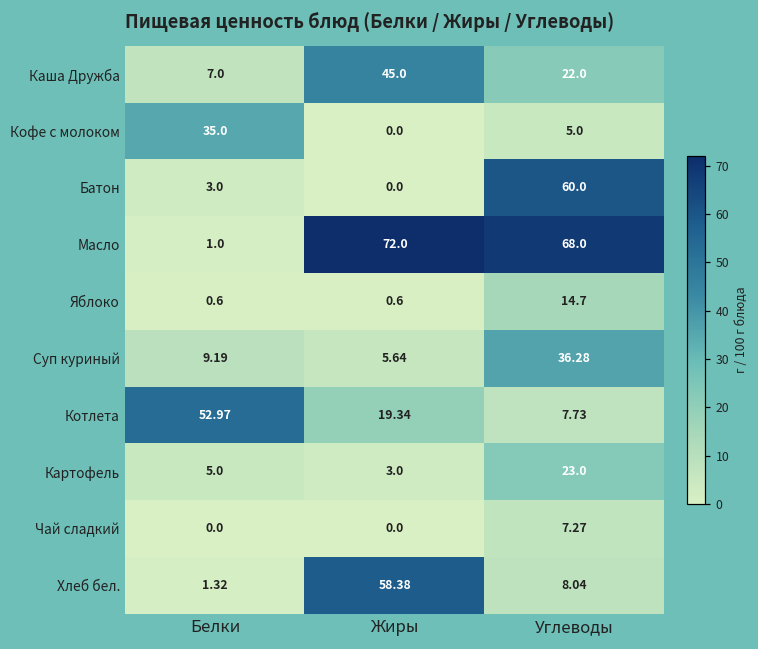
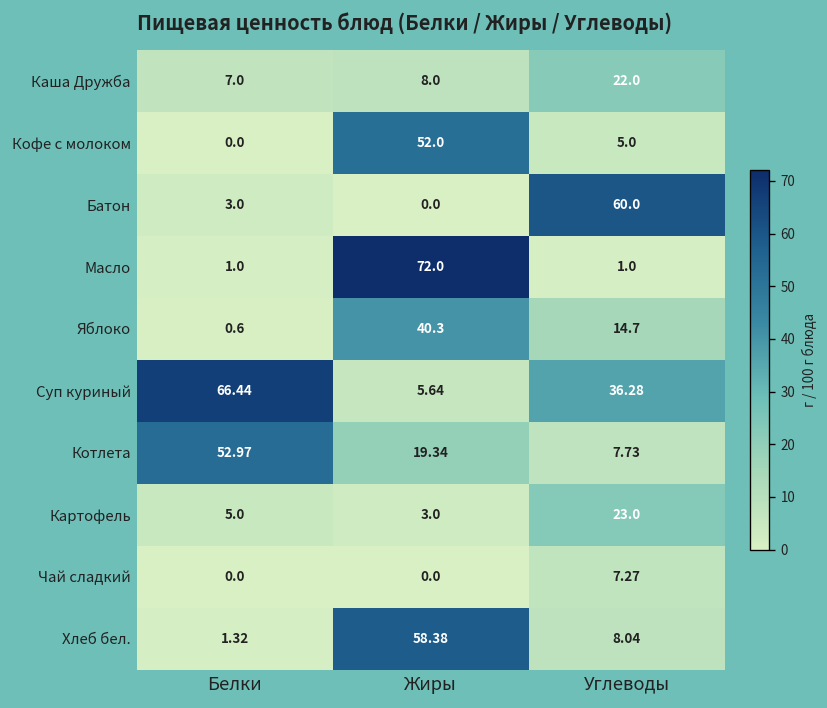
Каша Дружба, Жиры: 45.0 -> 8.0
Кофе с молоком, Белки: 35.0 -> 0.0
Кофе с молоком, Жиры: 0.0 -> 52.0
Масло, Углеводы: 68.0 -> 1.0
Яблоко, Жиры: 0.6 -> 40.3
Суп куриный, Белки: 9.19 -> 66.44
